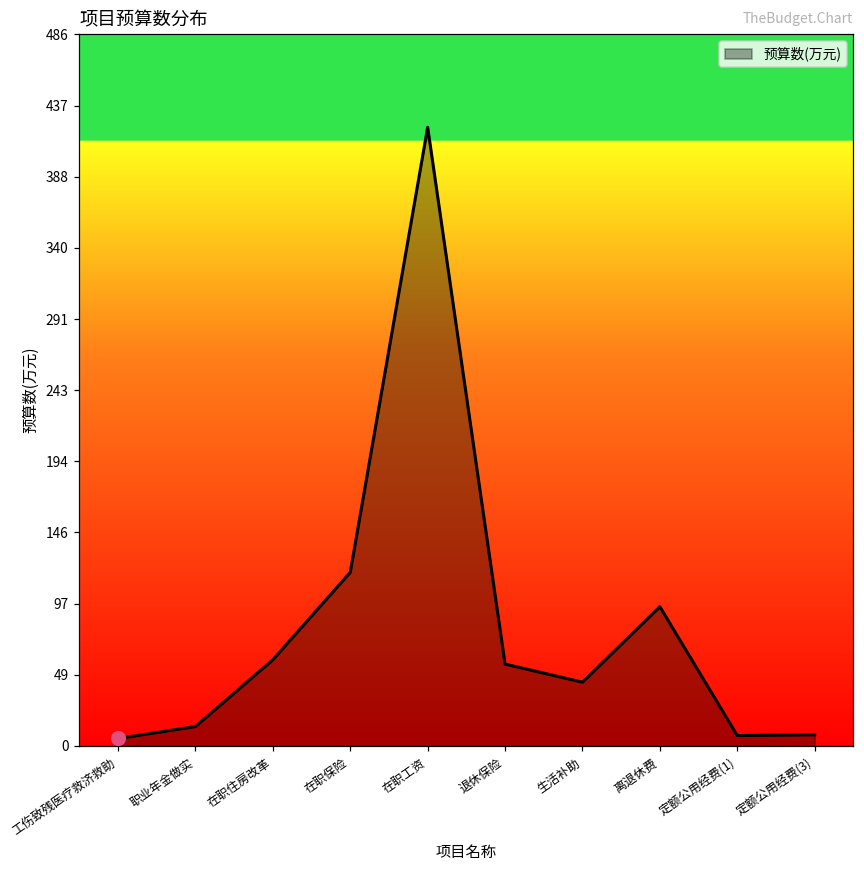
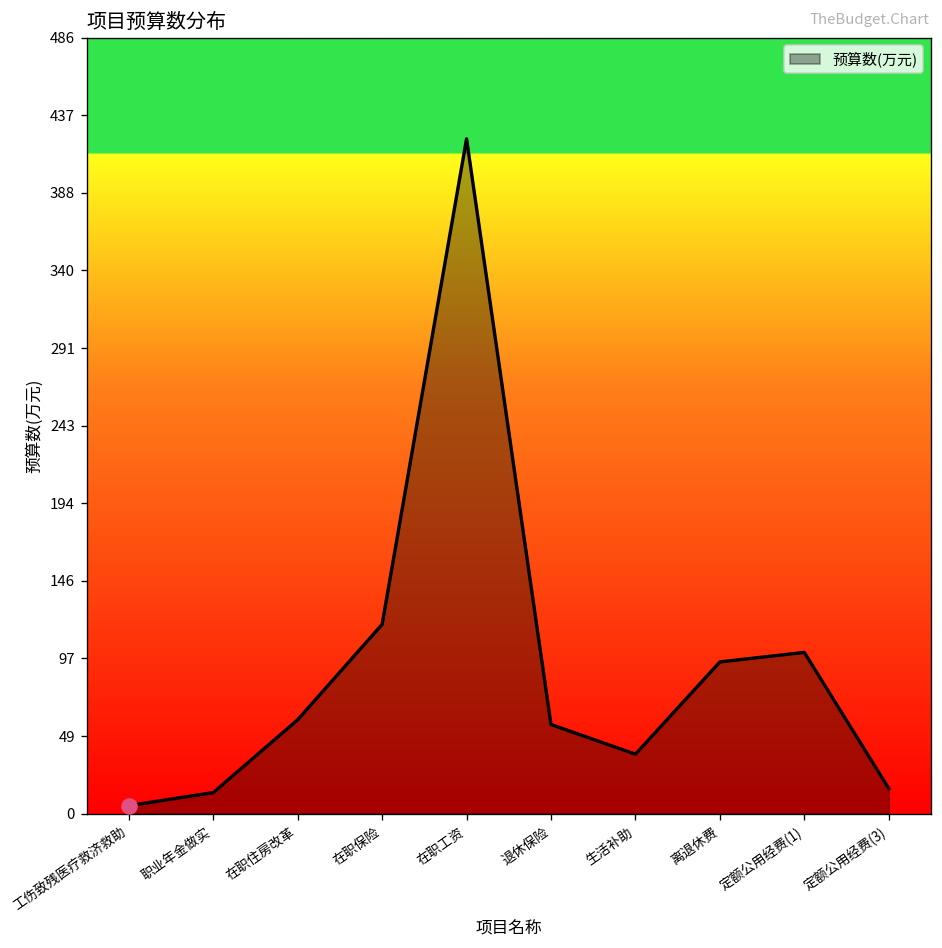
预算数(万元), 生活补助: 43 -> 37
预算数(万元), 定额公用经费(1): 7 -> 101
预算数(万元), 定额公用经费(3): 8 -> 16
